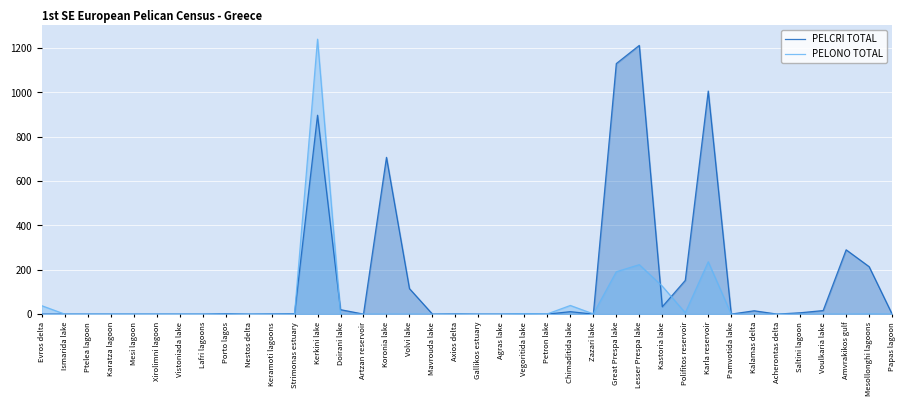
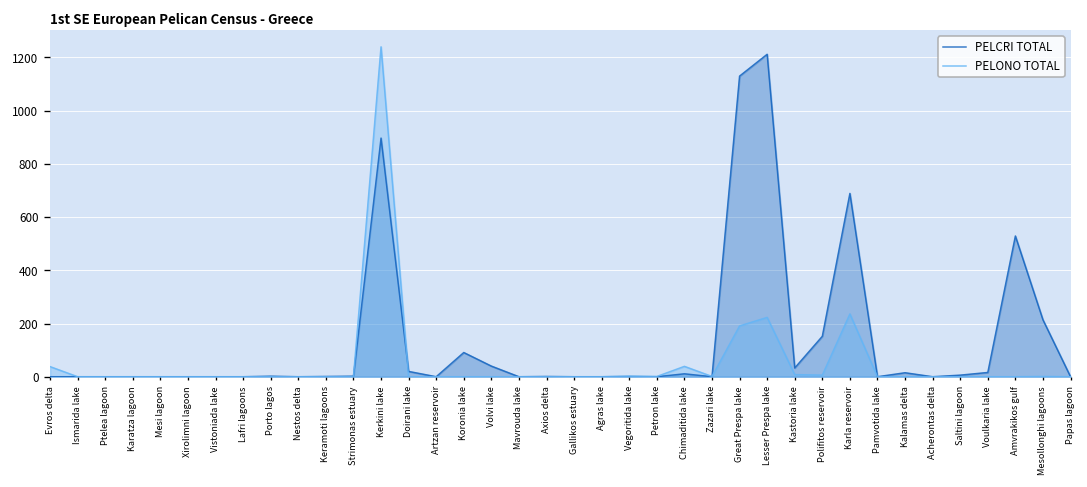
PELCRI TOTAL, Koronia lake: 710 -> 90
PELCRI TOTAL, Volvi lake: 120 -> 40
PELONO TOTAL, Kastoria lake: 130 -> 10
PELCRI TOTAL, Karla reservoir: 1010 -> 690
PELCRI TOTAL, Amvrakikos gulf: 290 -> 530
